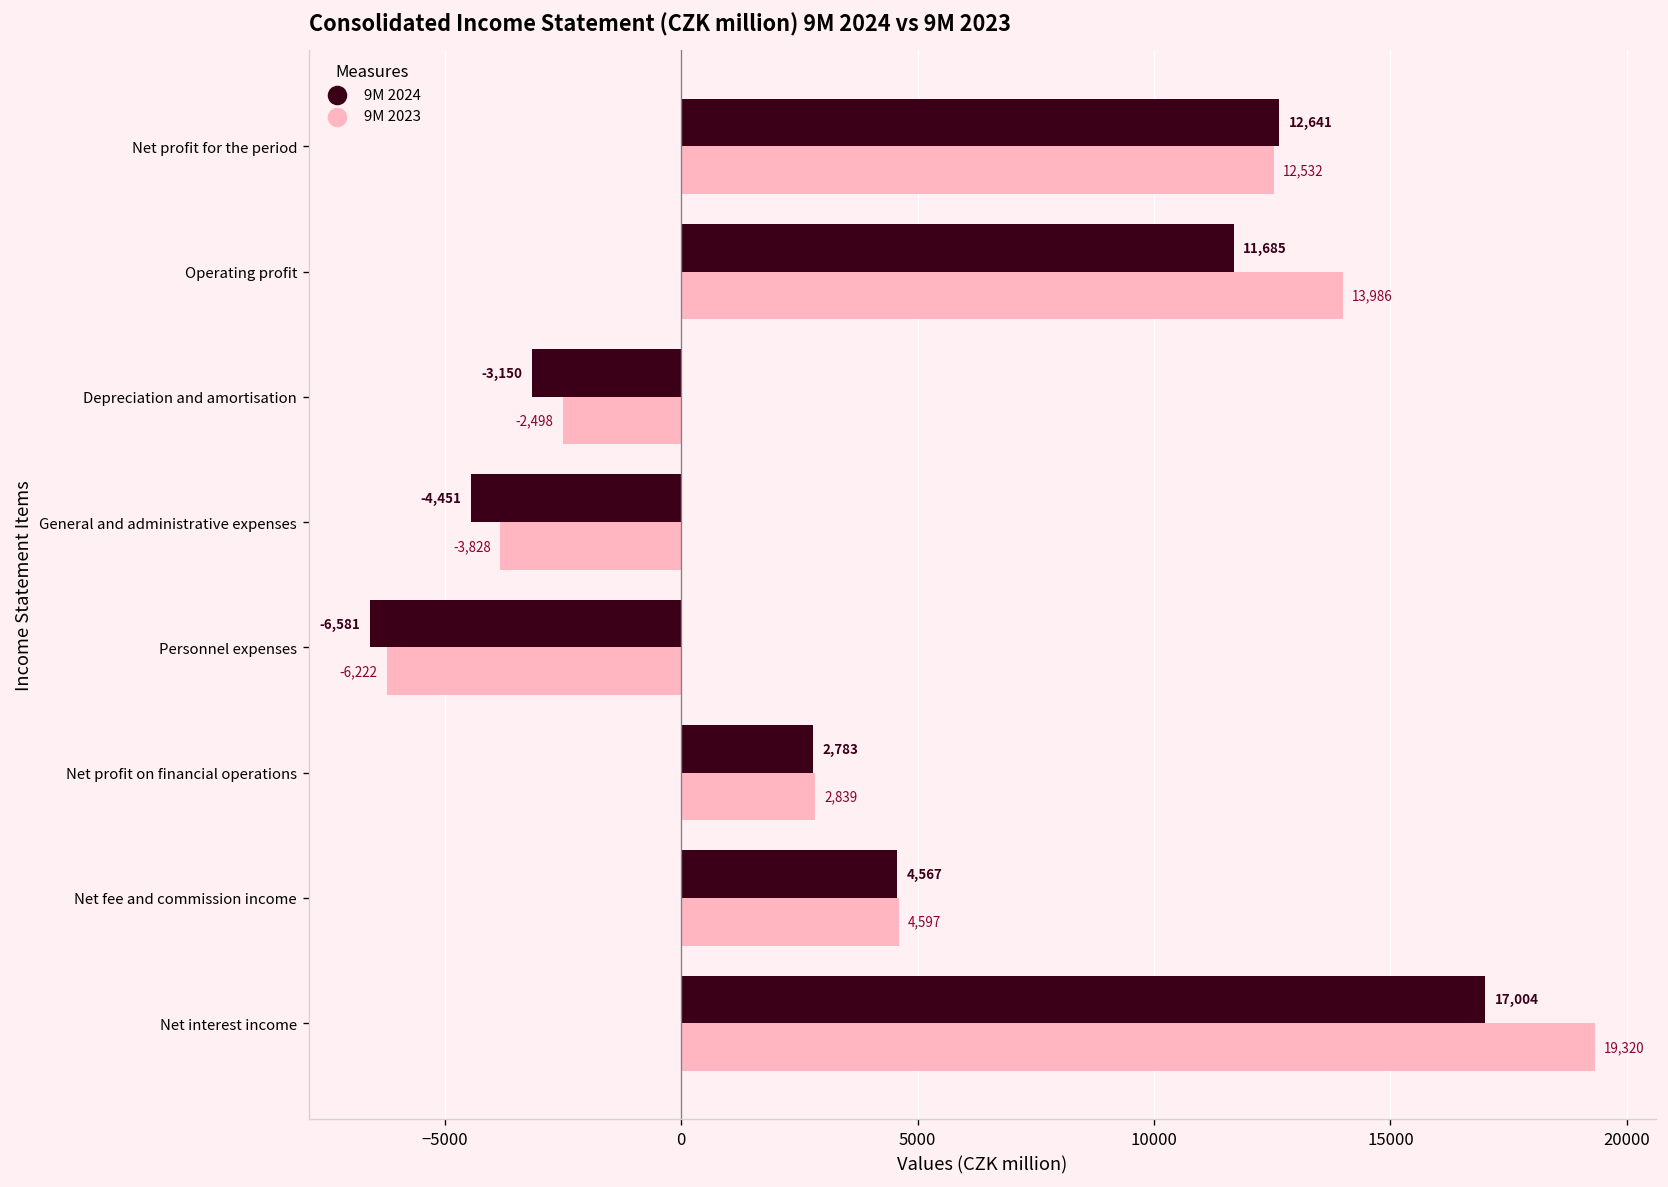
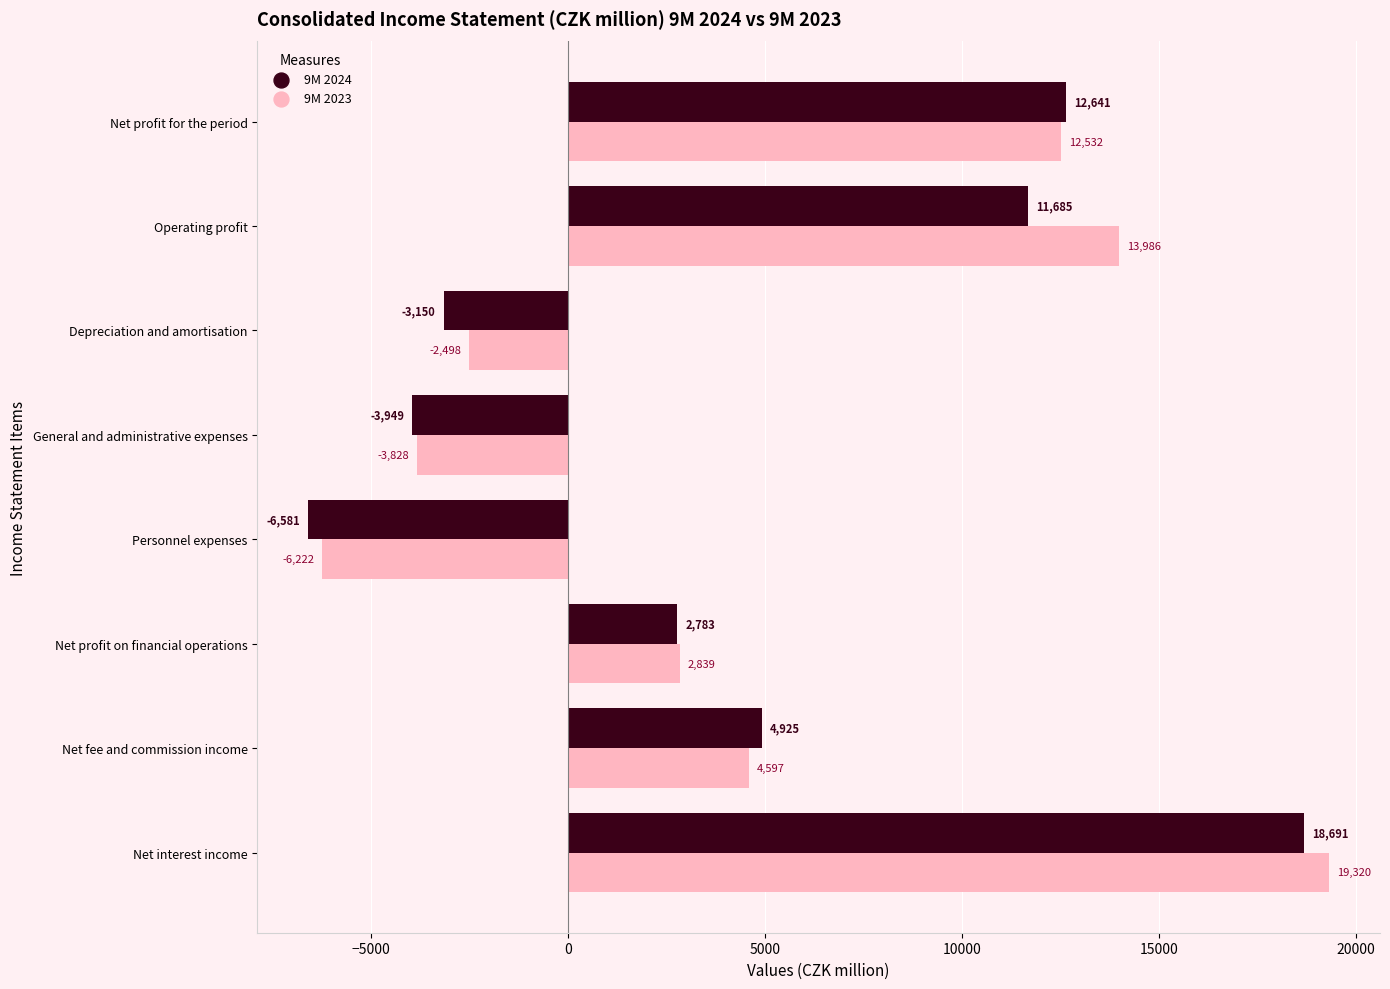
9M 2024, General and administrative expenses: -4,451 -> -3,949
9M 2024, Net fee and commission income: 4,567 -> 4,925
9M 2024, Net interest income: 17,004 -> 18,691
